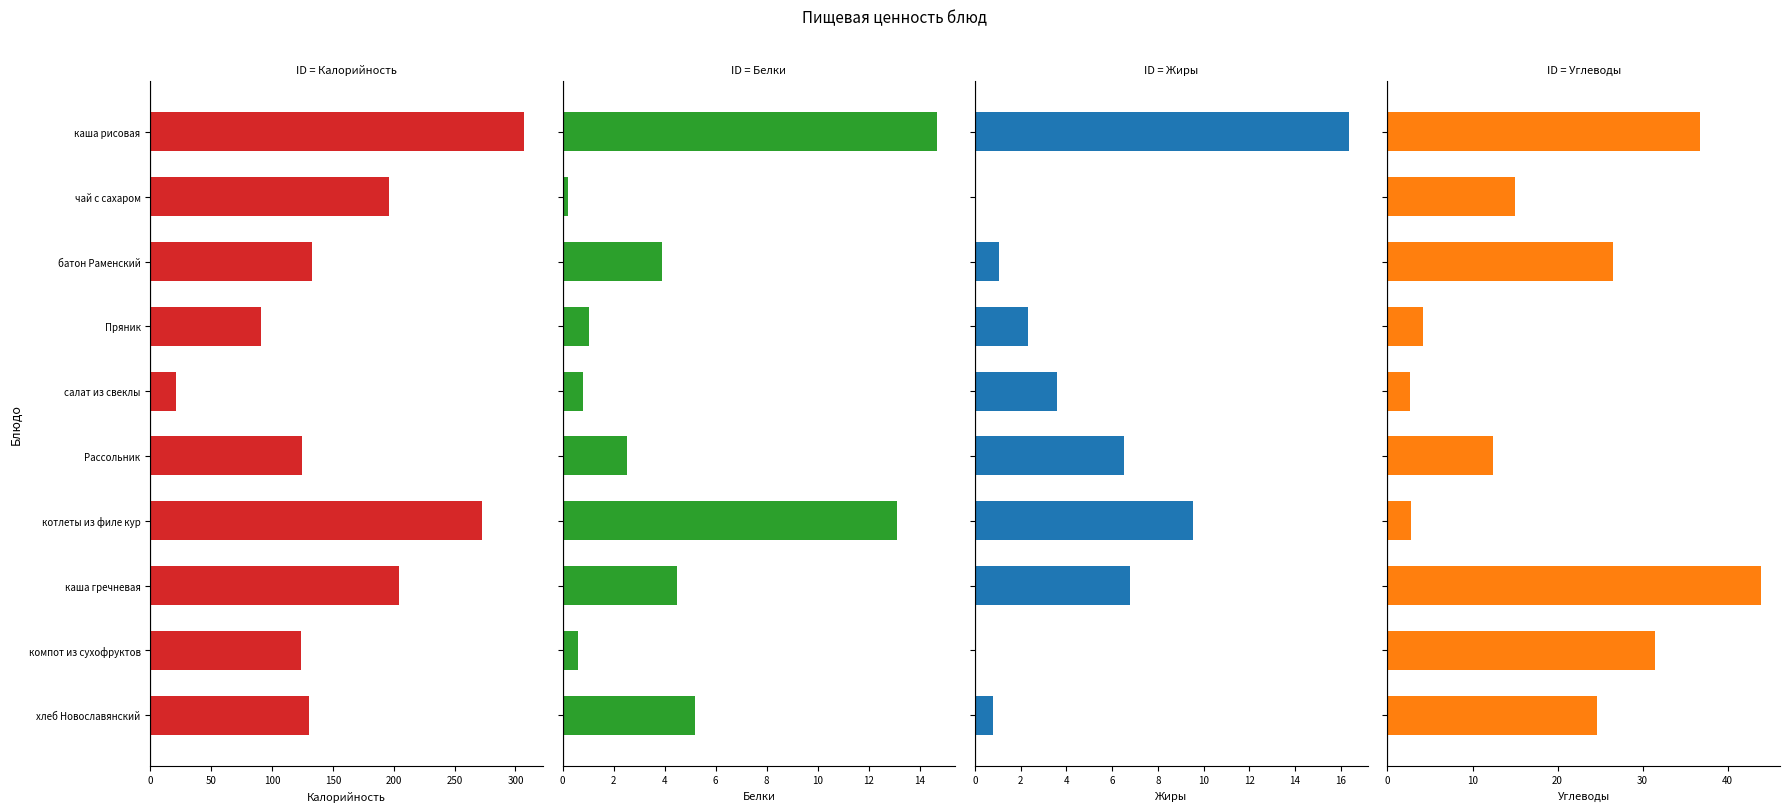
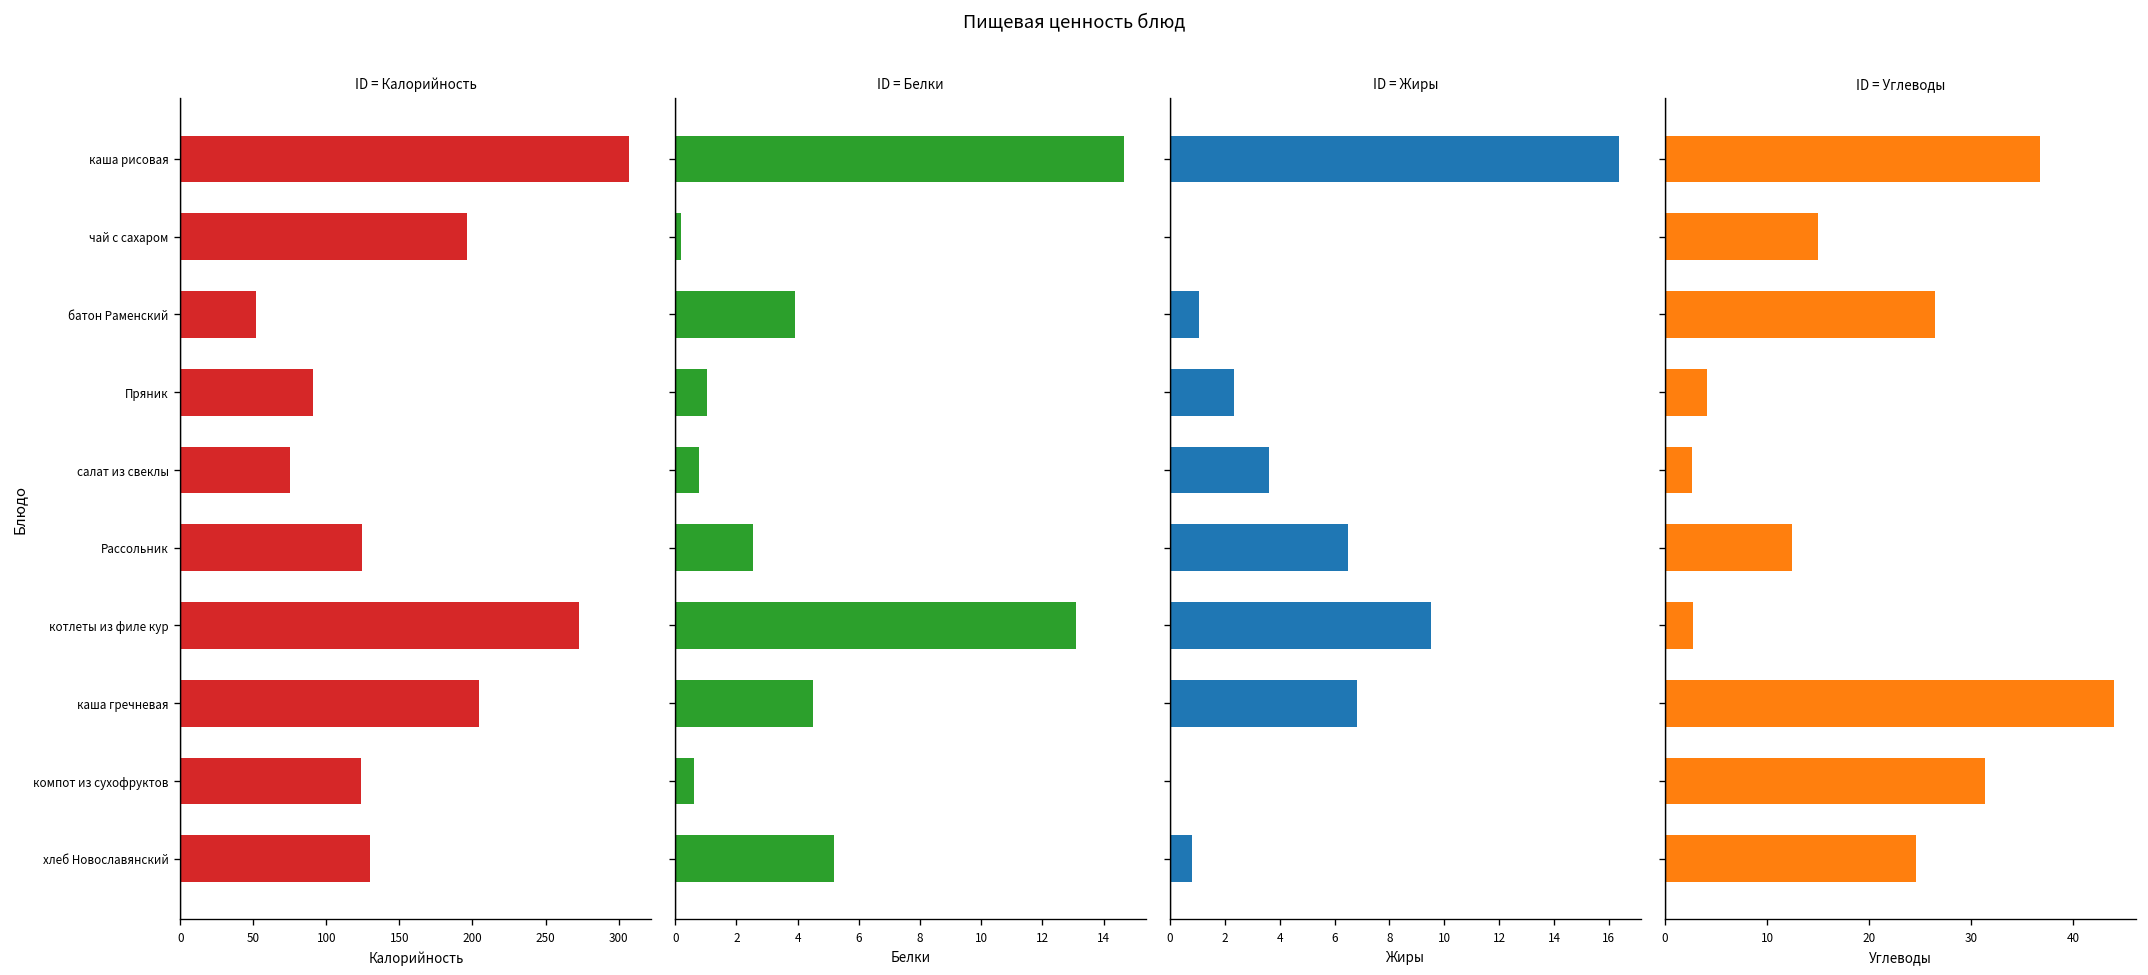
ID = Калорийность, батон Раменский: 133 -> 52
ID = Калорийность, салат из свеклы: 21 -> 75
